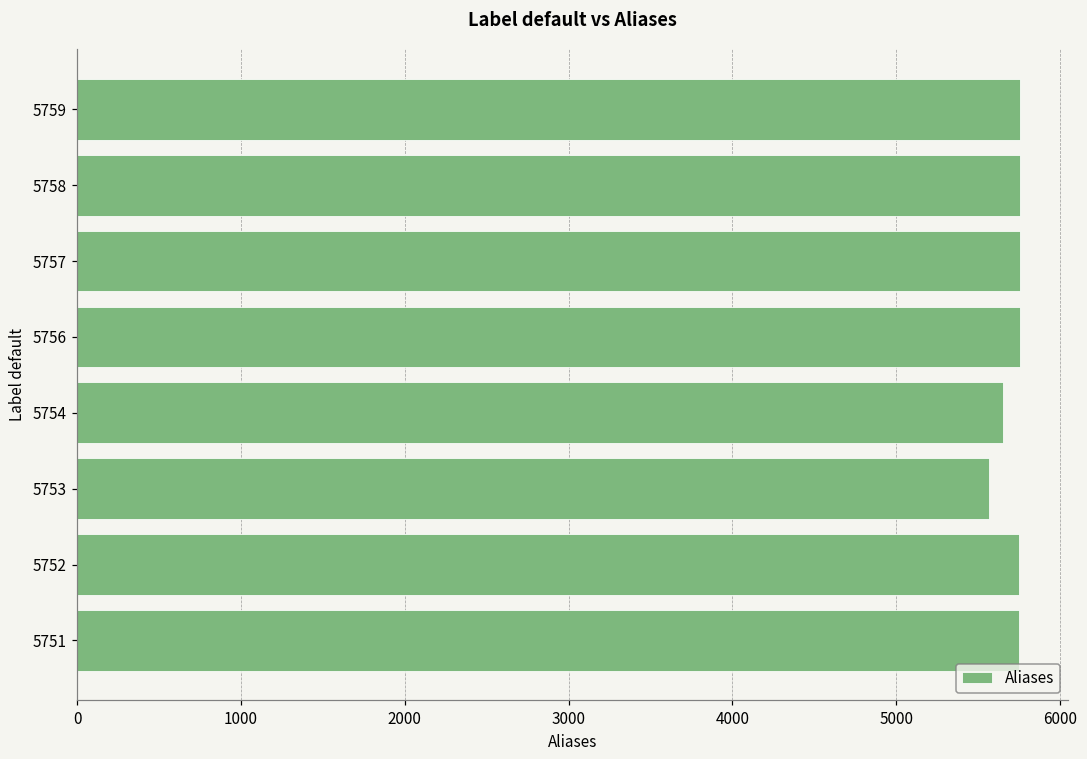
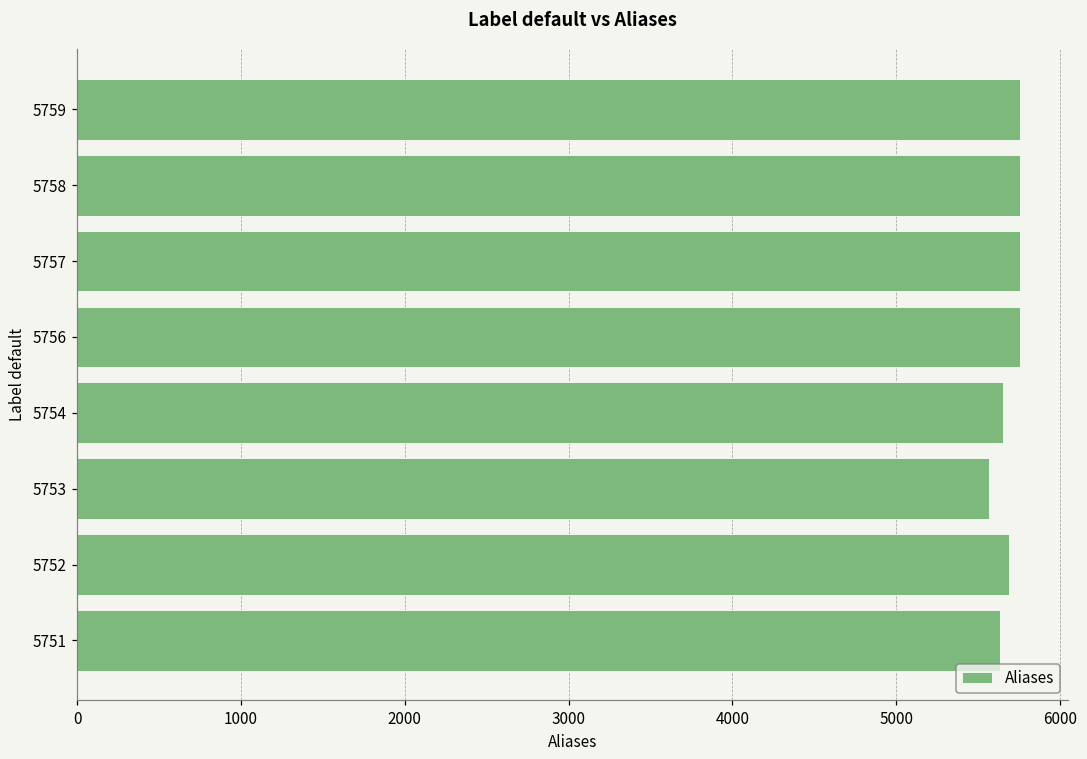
5752: 5750 -> 5690
5751: 5750 -> 5630
